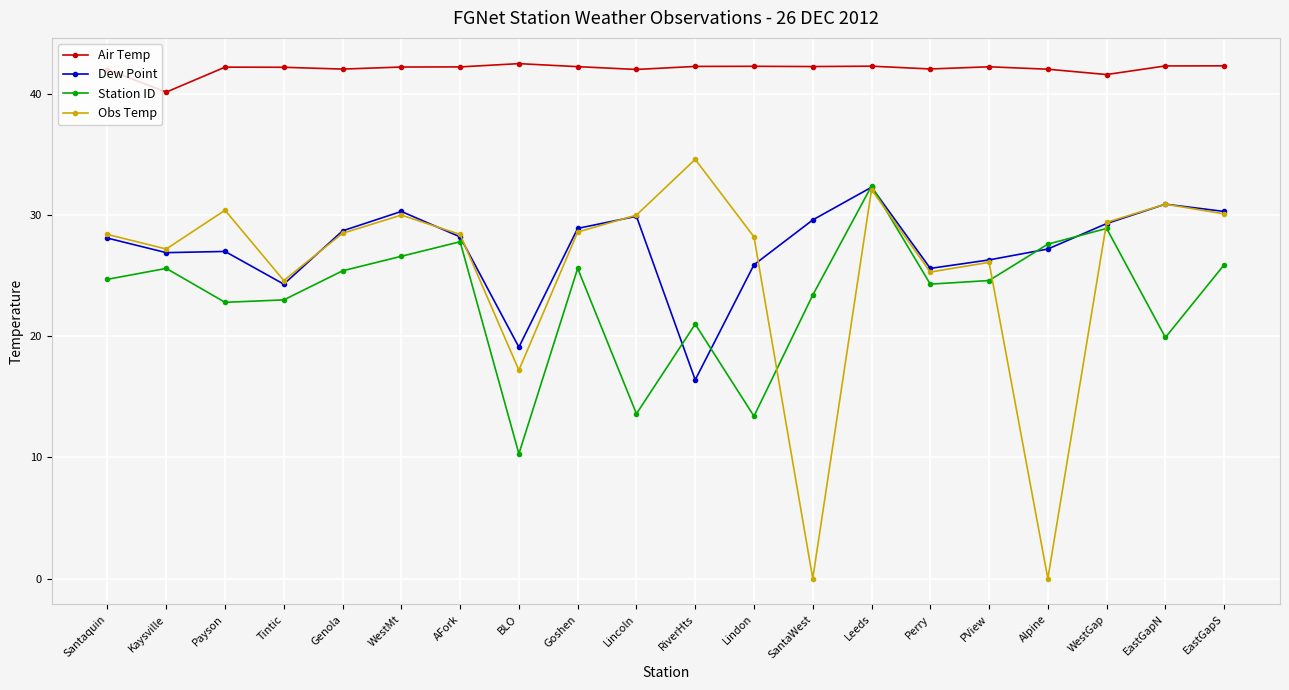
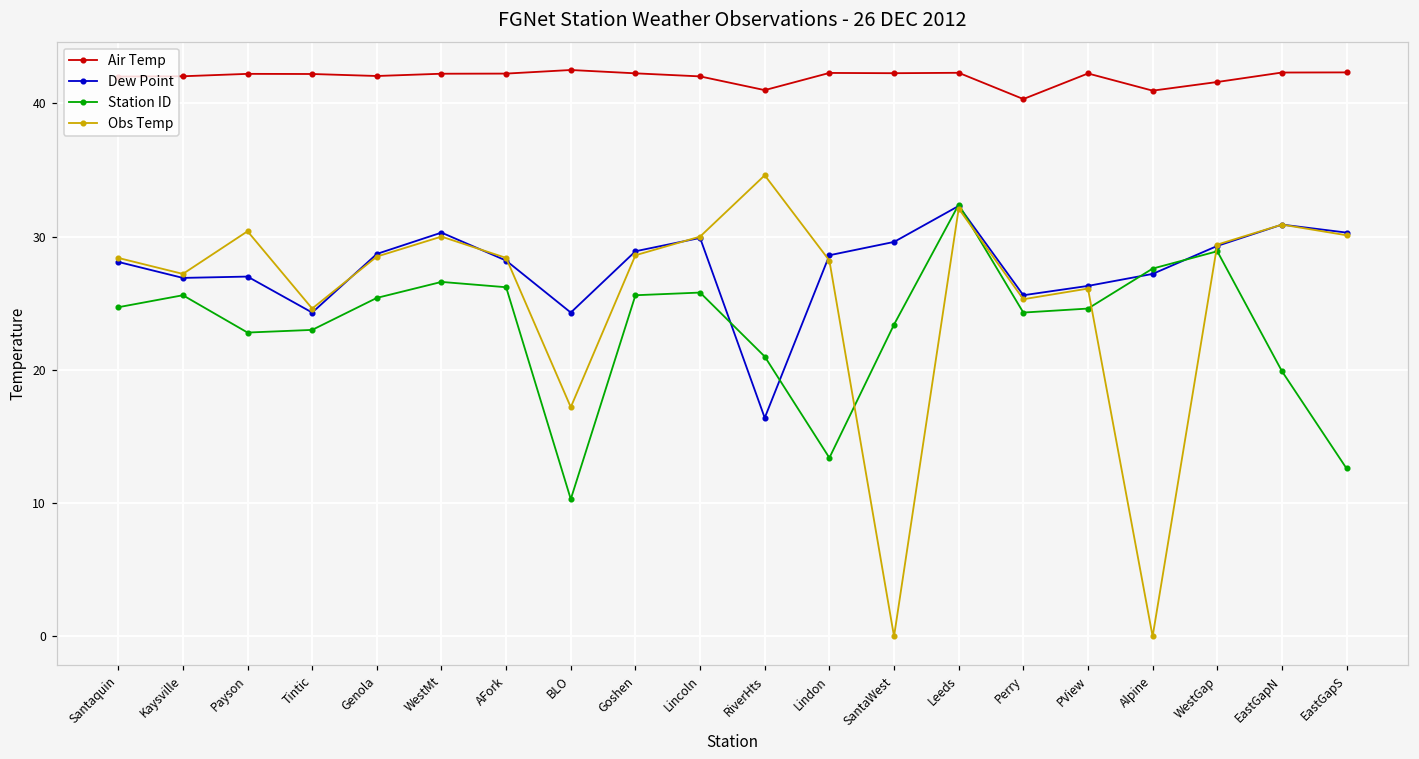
Air Temp, Kaysville: 40.2 -> 42.0
Station ID, AFork: 27.8 -> 26.2
Dew Point, BLO: 19.1 -> 24.3
Station ID, Lincoln: 13.6 -> 25.8
Air Temp, RiverHts: 42.3 -> 41.0
Dew Point, Lindon: 25.9 -> 28.6
Air Temp, Perry: 42.1 -> 40.3
Air Temp, Alpine: 42.0 -> 41.0
Station ID, EastGapS: 25.9 -> 12.6
